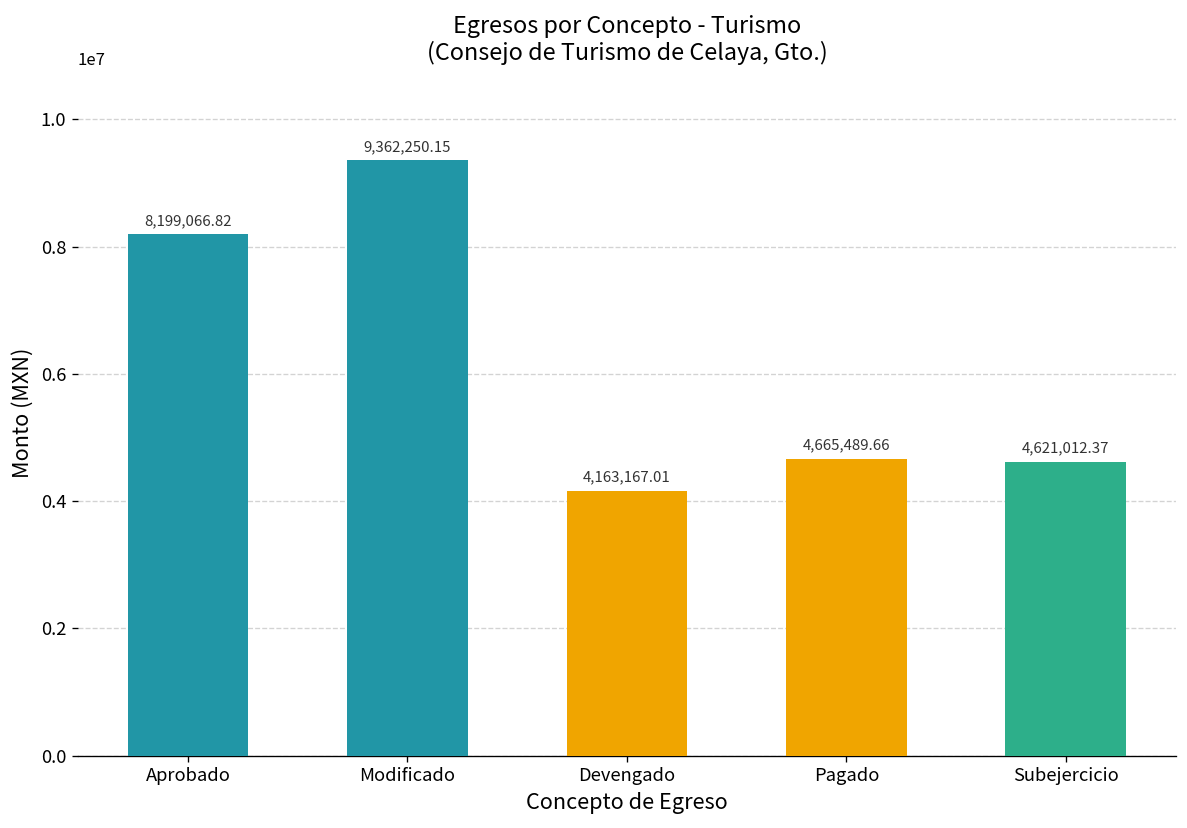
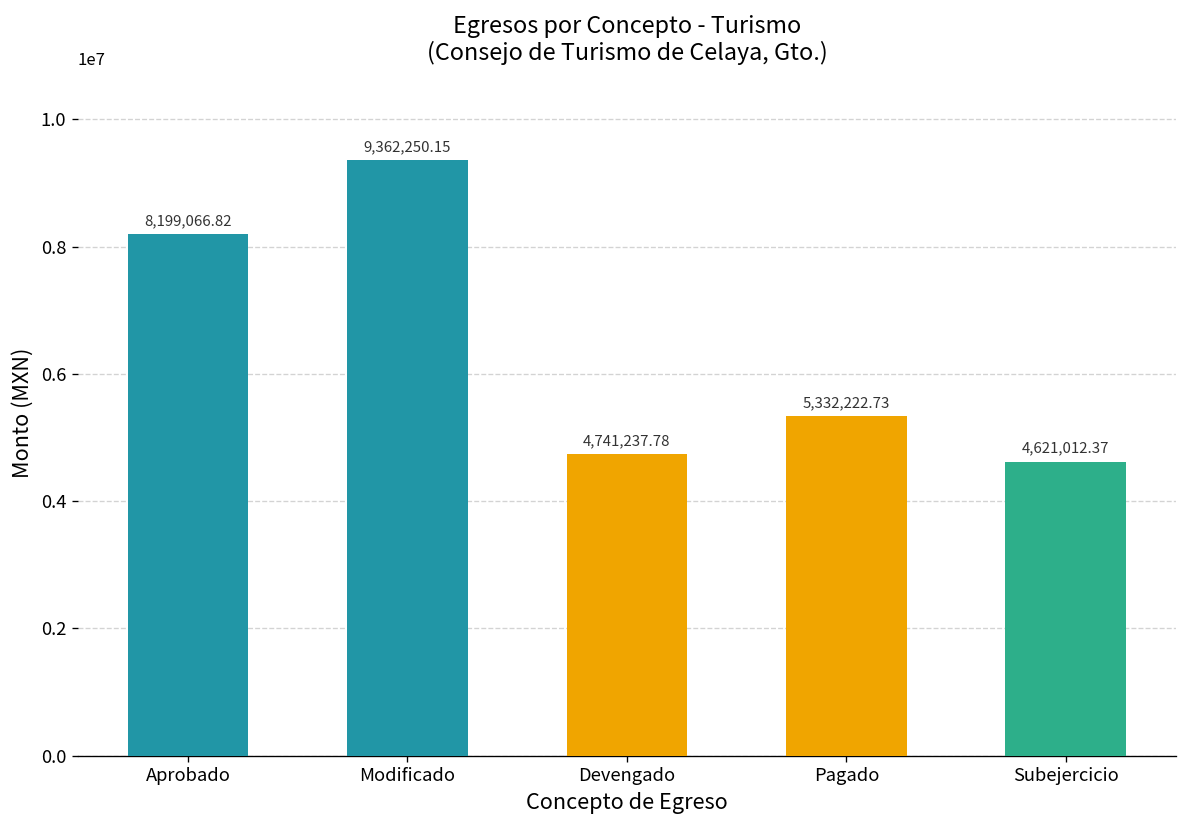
Devengado: 4,163,167.01 -> 4,741,237.78
Pagado: 4,665,489.66 -> 5,332,222.73
